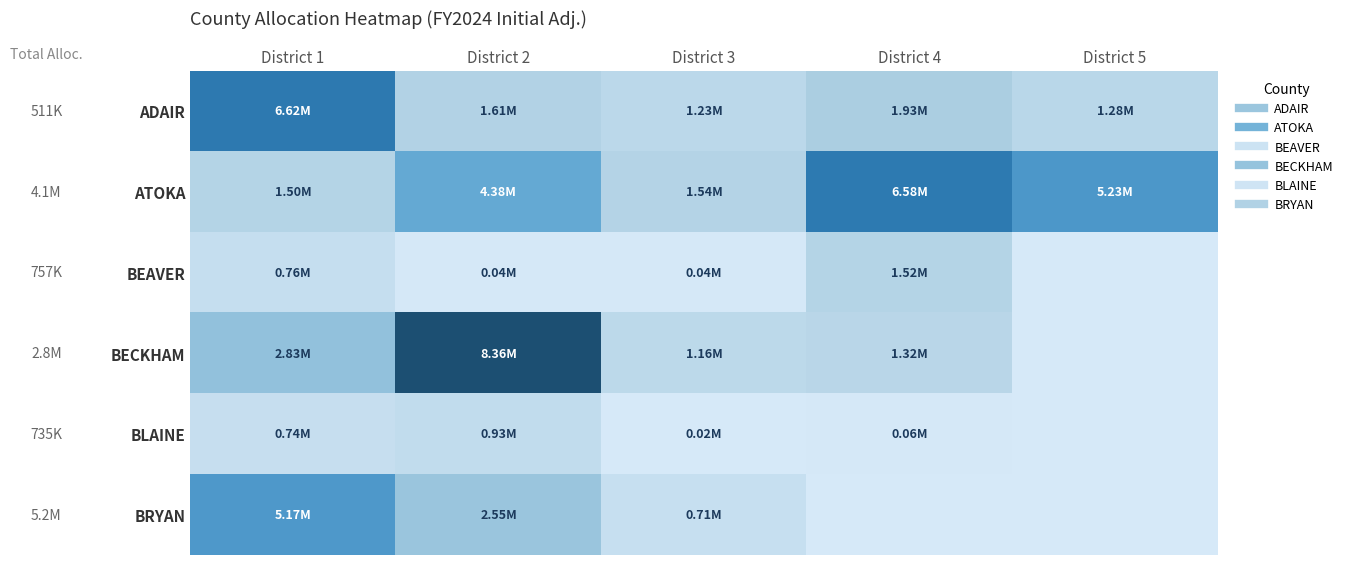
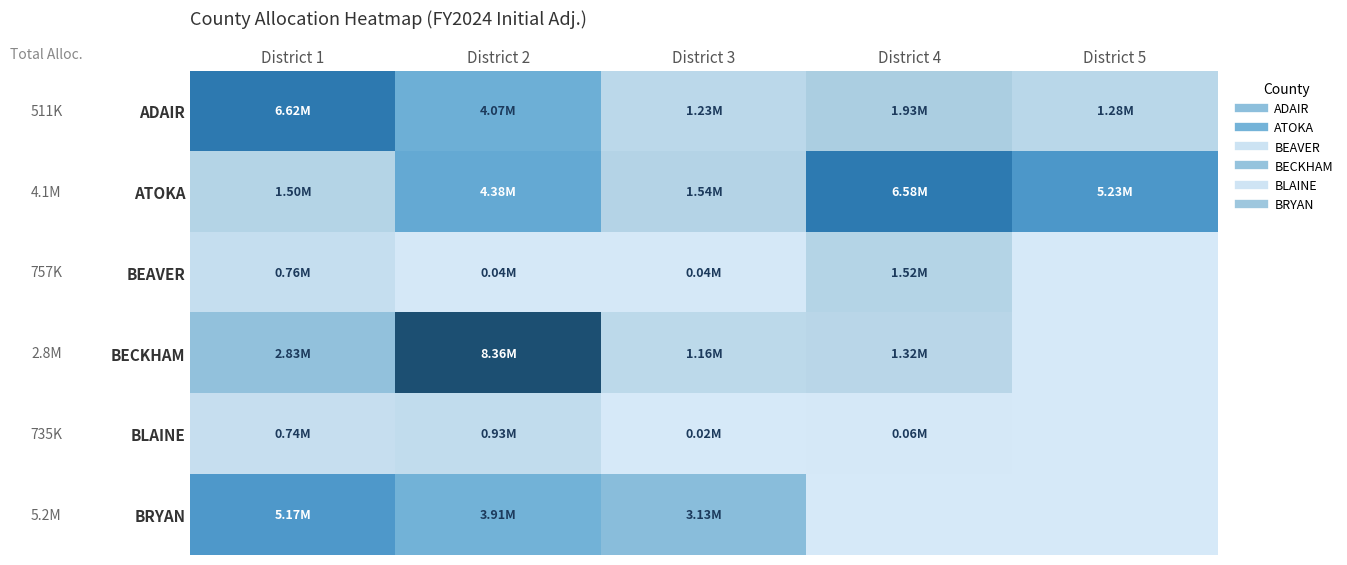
ADAIR, District 2: 1.61M -> 4.07M
BRYAN, District 2: 2.55M -> 3.91M
BRYAN, District 3: 0.71M -> 3.13M
